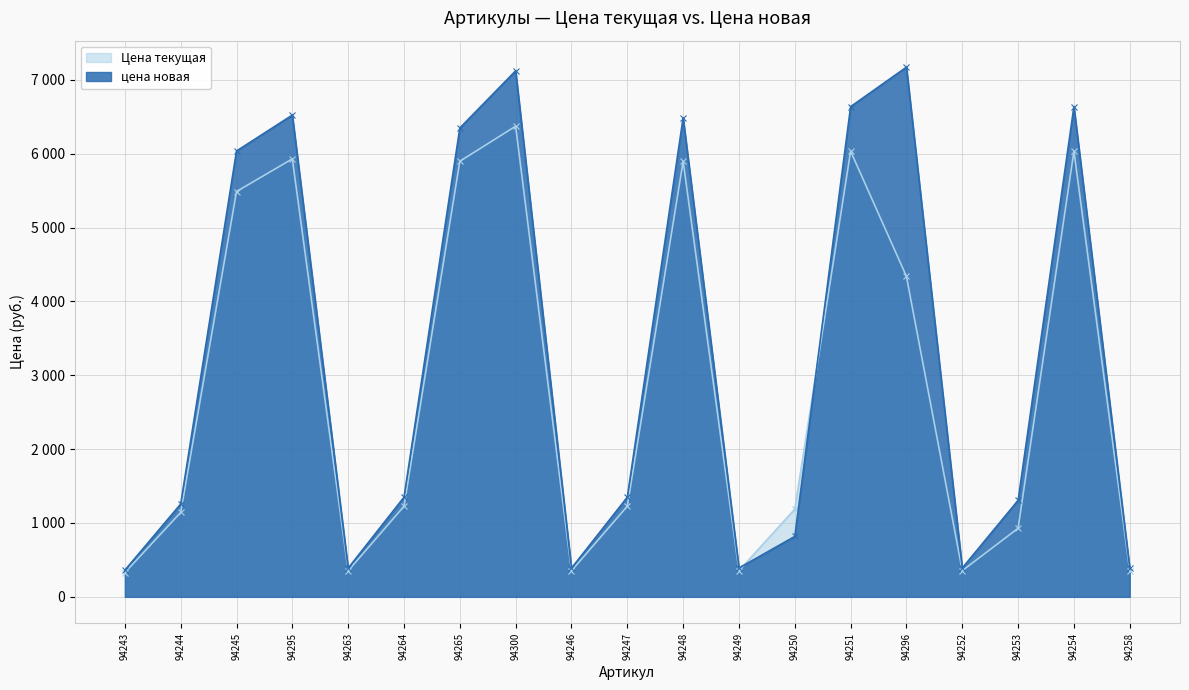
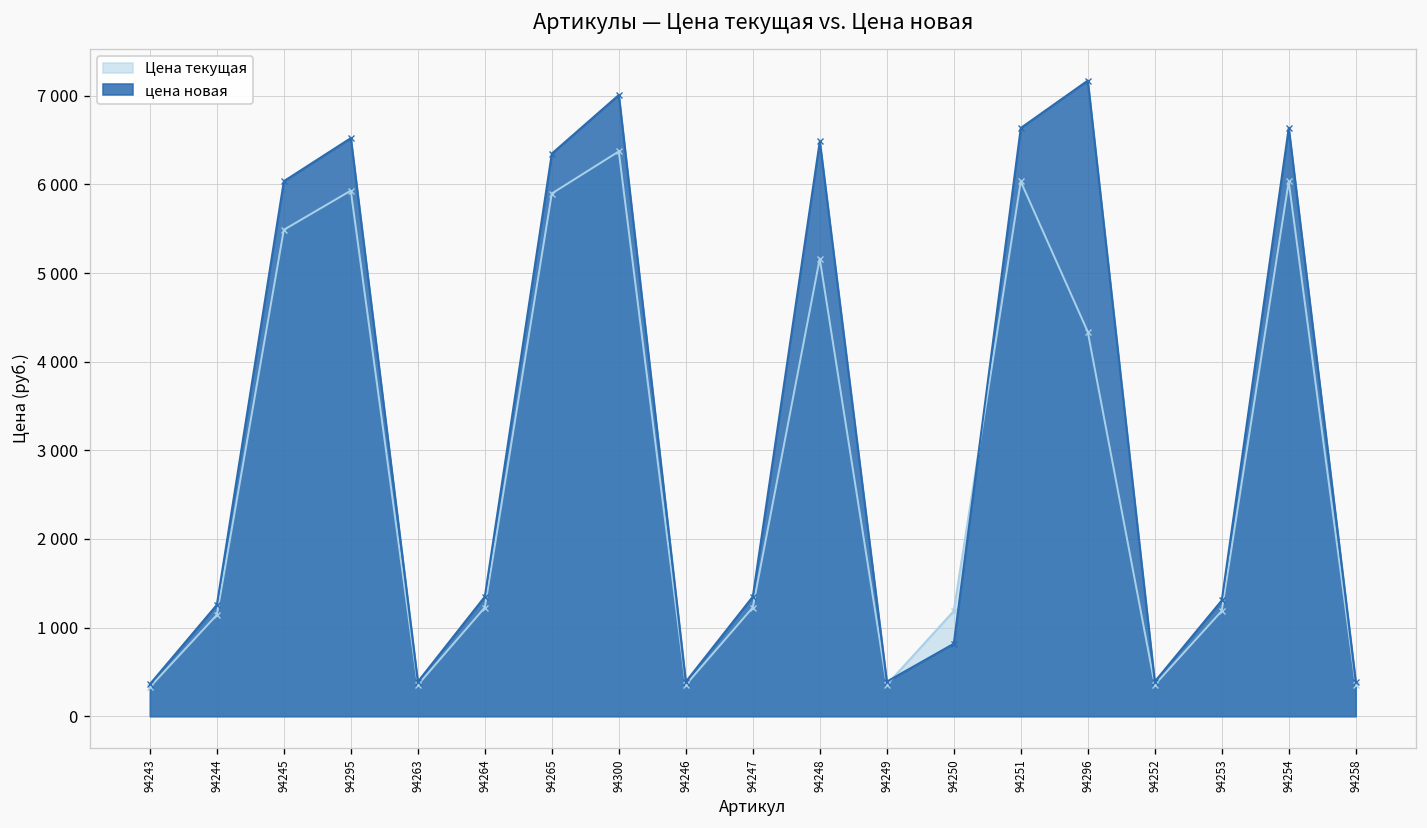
цена новая, 94300: 7100 -> 7000
Цена текущая, 94248: 5900 -> 5200
Цена текущая, 94253: 900 -> 1200
